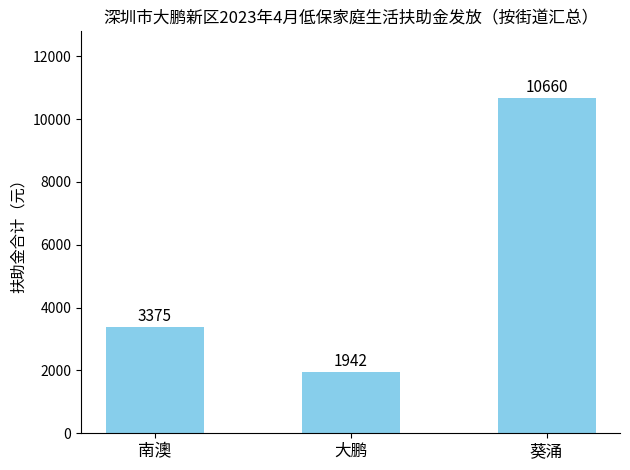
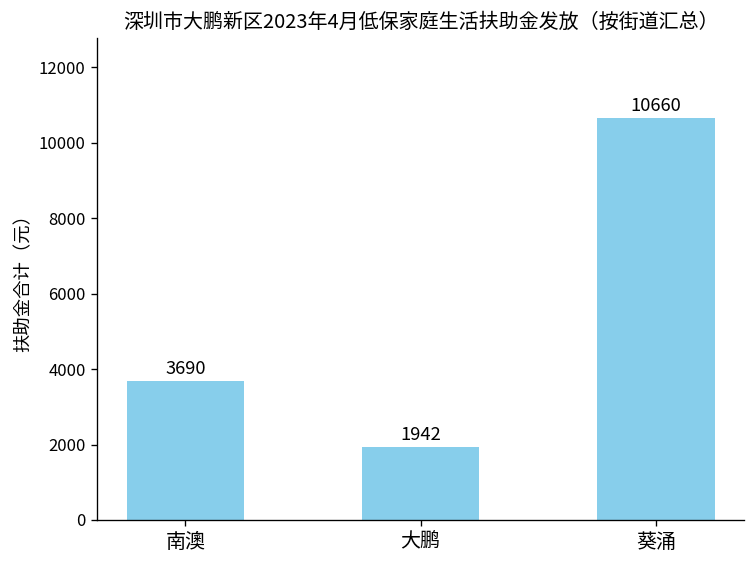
南澳: 3375 -> 3690
